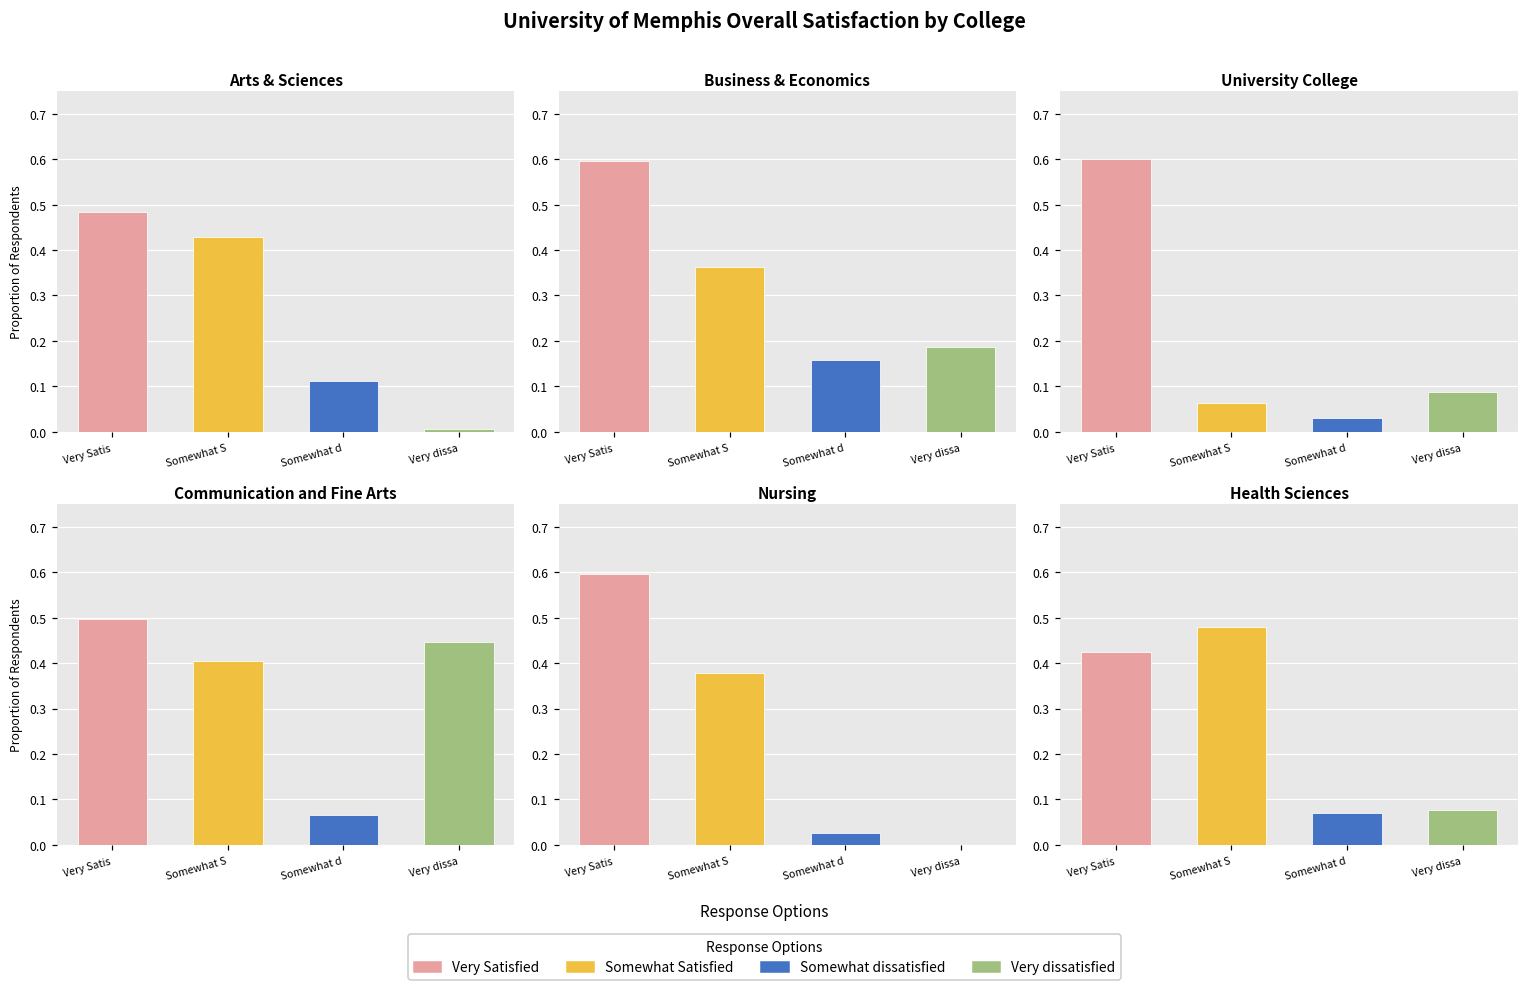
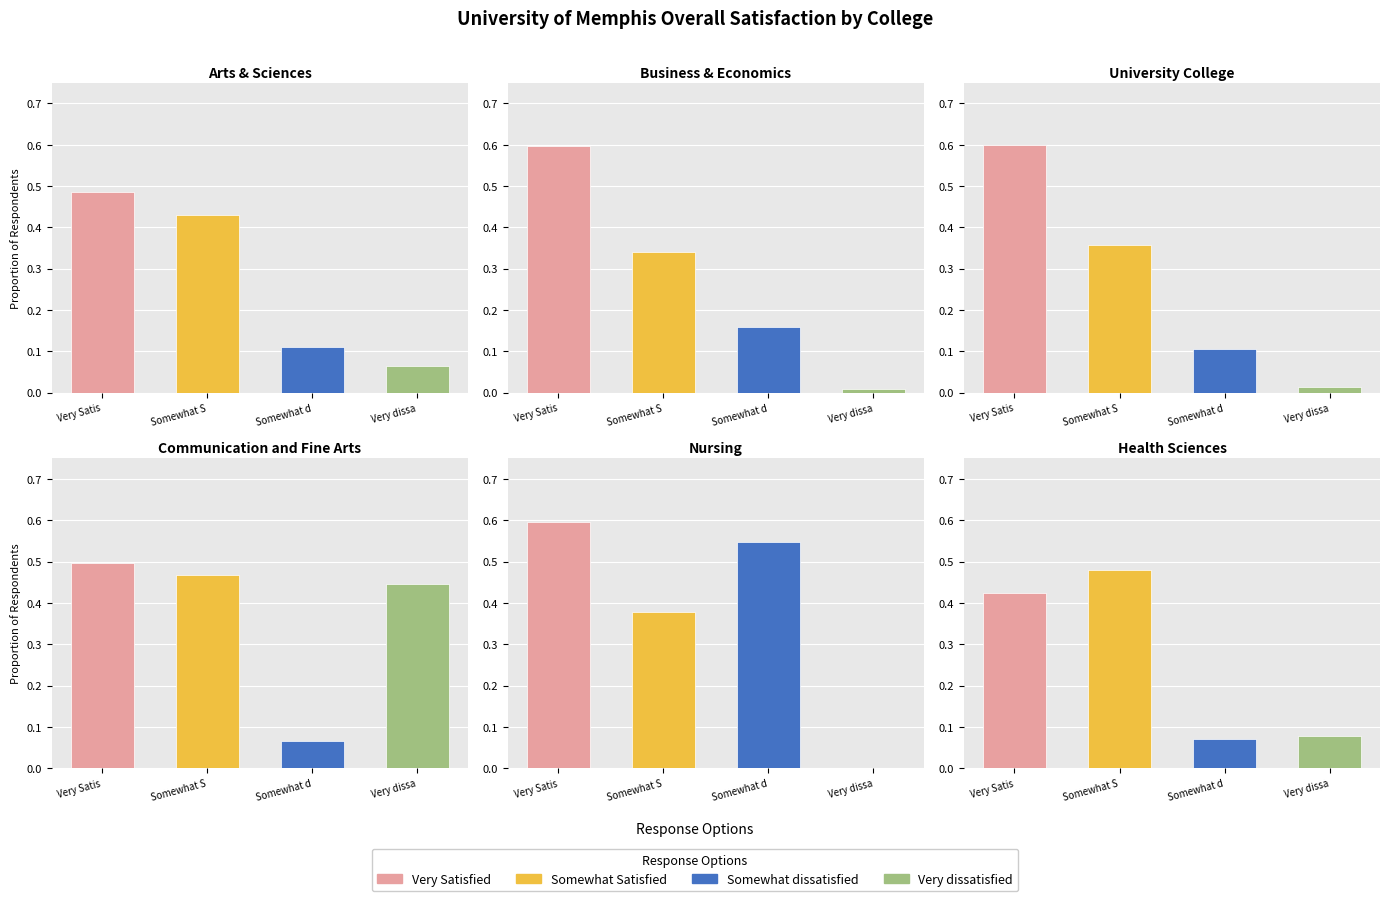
Arts & Sciences, Very dissa: 0.01 -> 0.06
Business & Economics, Somewhat S: 0.36 -> 0.34
Business & Economics, Very dissa: 0.19 -> 0.01
University College, Somewhat S: 0.06 -> 0.36
University College, Somewhat d: 0.03 -> 0.11
University College, Very dissa: 0.09 -> 0.01
Communication and Fine Arts, Somewhat S: 0.40 -> 0.47
Nursing, Somewhat d: 0.03 -> 0.55
